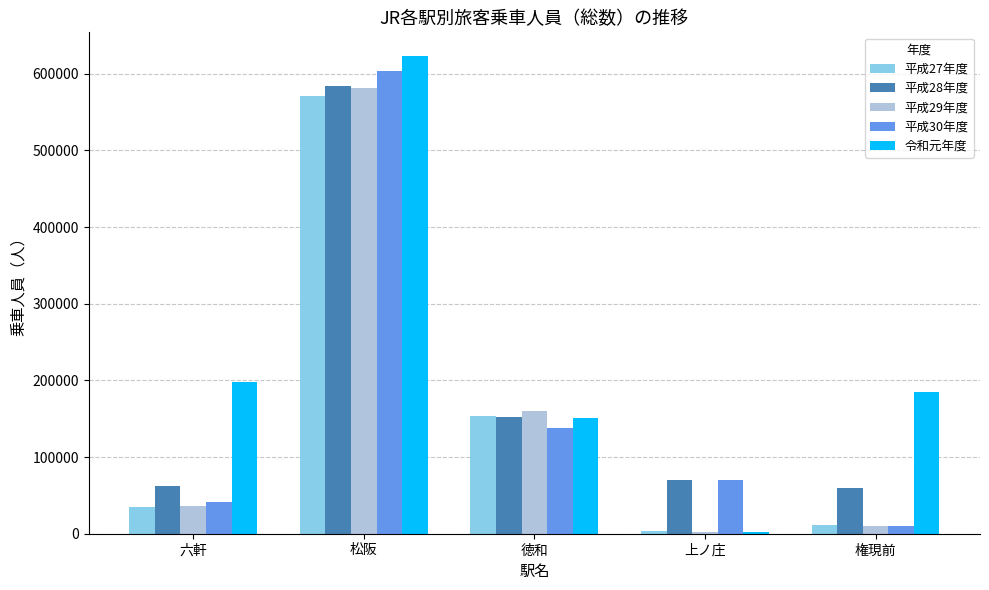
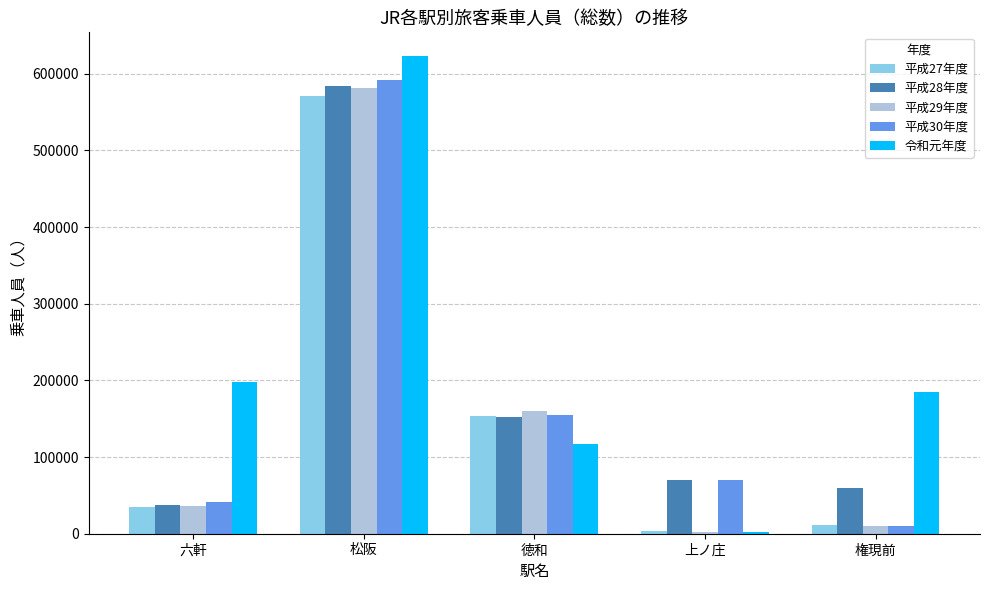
平成28年度, 六軒: 60000 -> 40000
平成30年度, 松阪: 600000 -> 590000
平成30年度, 徳和: 140000 -> 160000
令和元年度, 徳和: 150000 -> 120000
